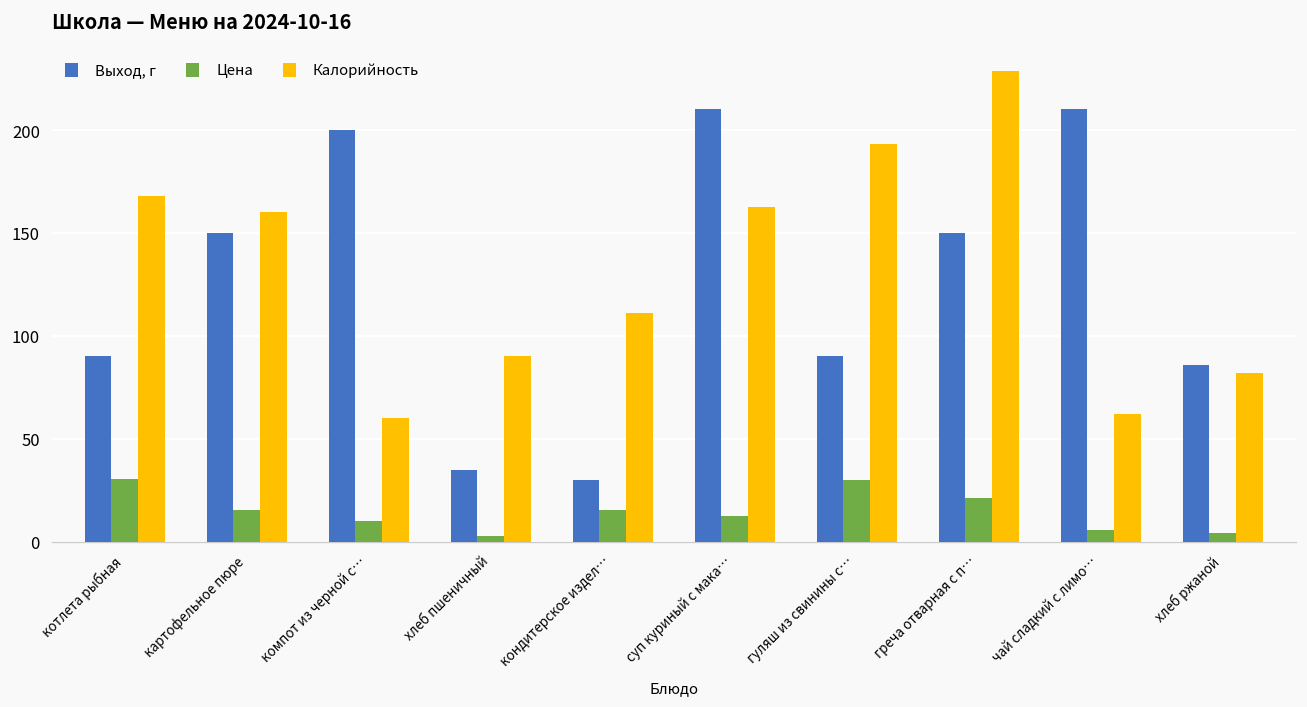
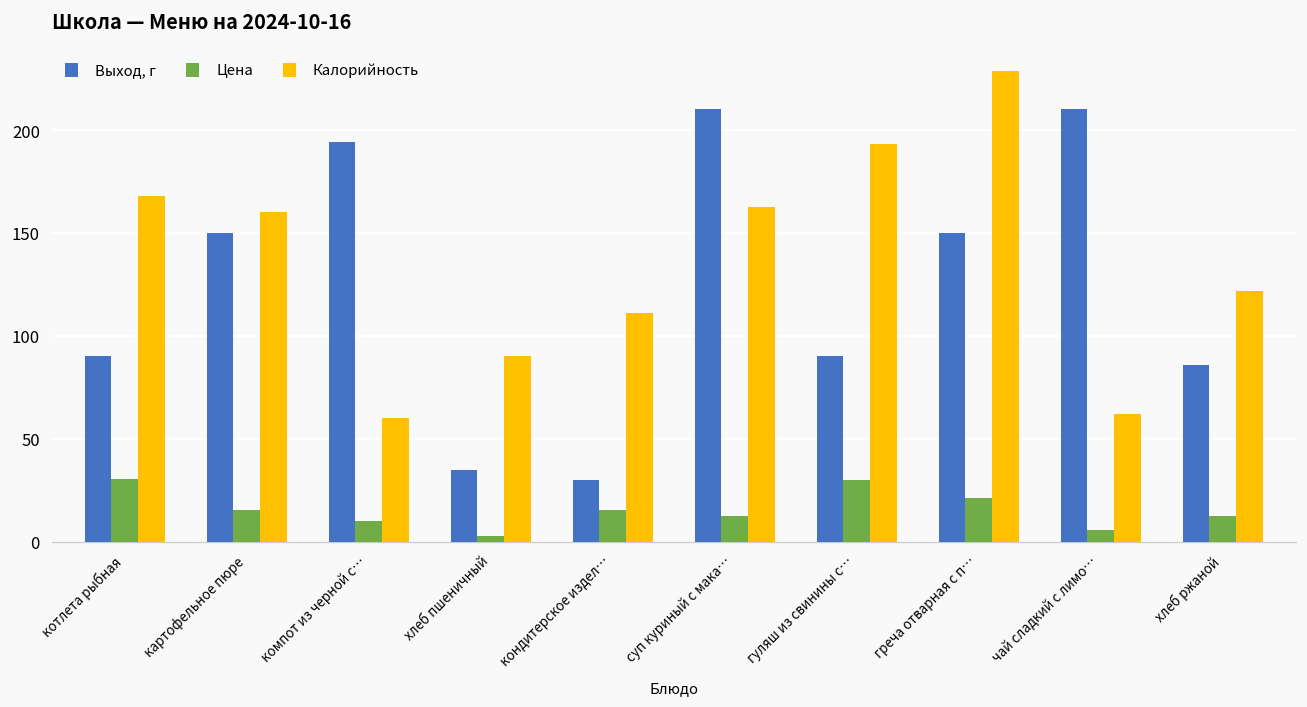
Выход, г, компот из черной с…: 200 -> 194
Цена, хлеб ржаной: 4 -> 13
Калорийность, хлеб ржаной: 82 -> 122
